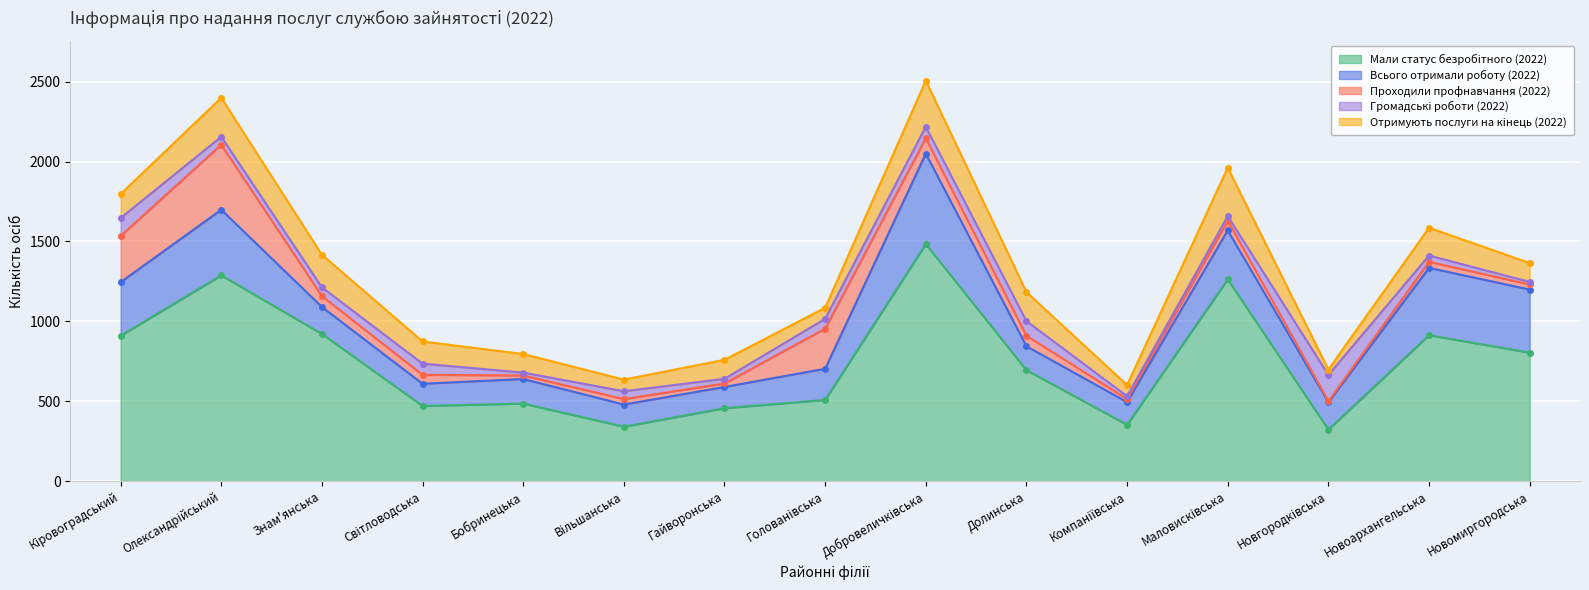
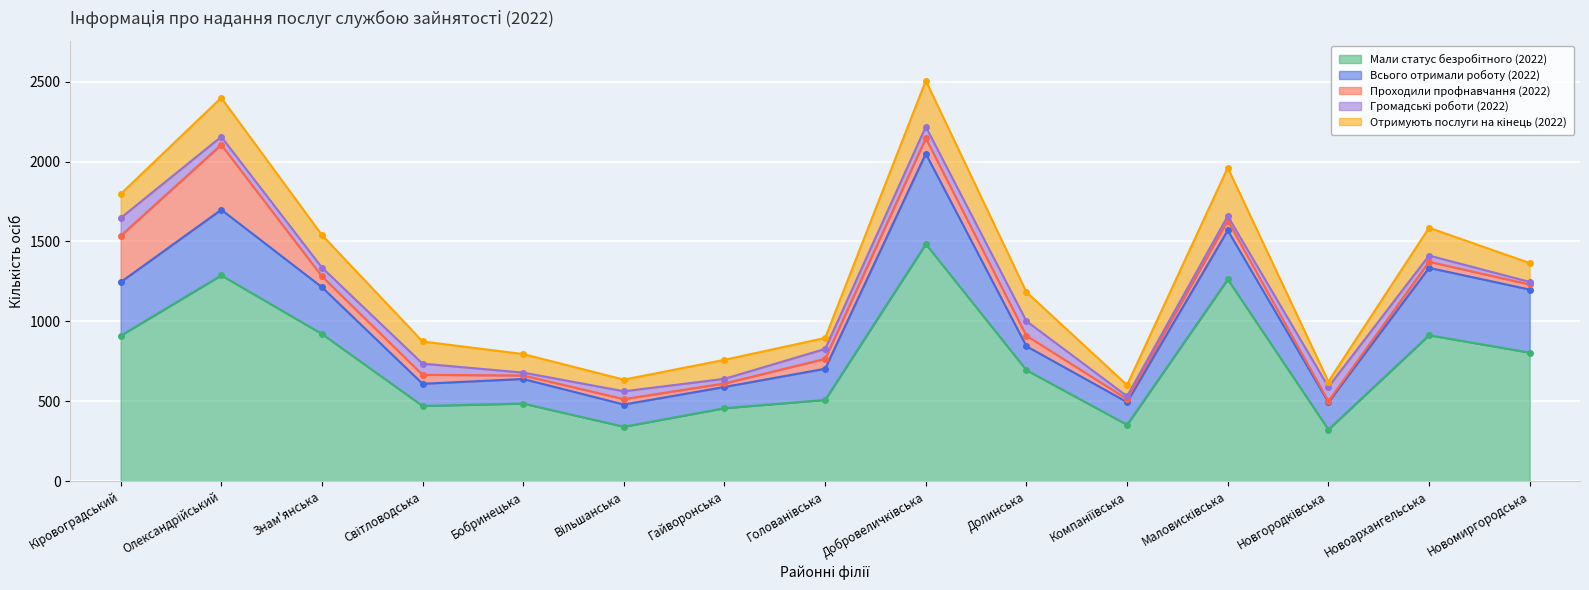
Всього отримали роботу (2022), Знам'янська: 170 -> 290
Проходили профнавчання (2022), Голованівська: 250 -> 60
Громадські роботи (2022), Новгородківська: 160 -> 90
